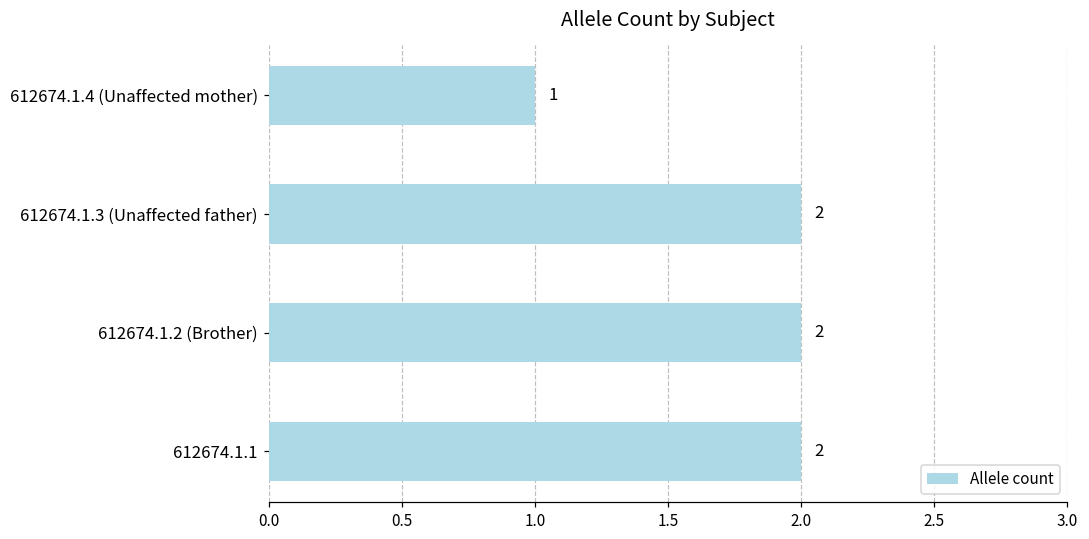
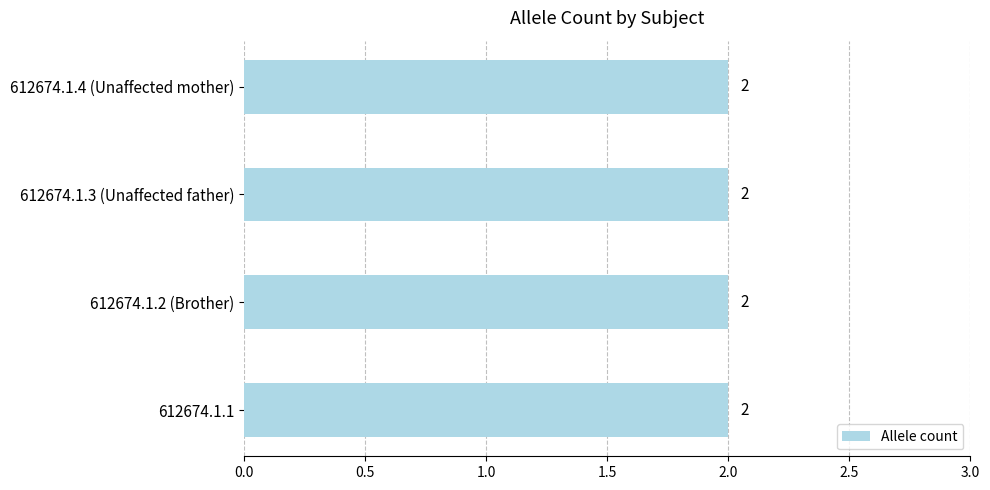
612674.1.4 (Unaffected mother): 1 -> 2
